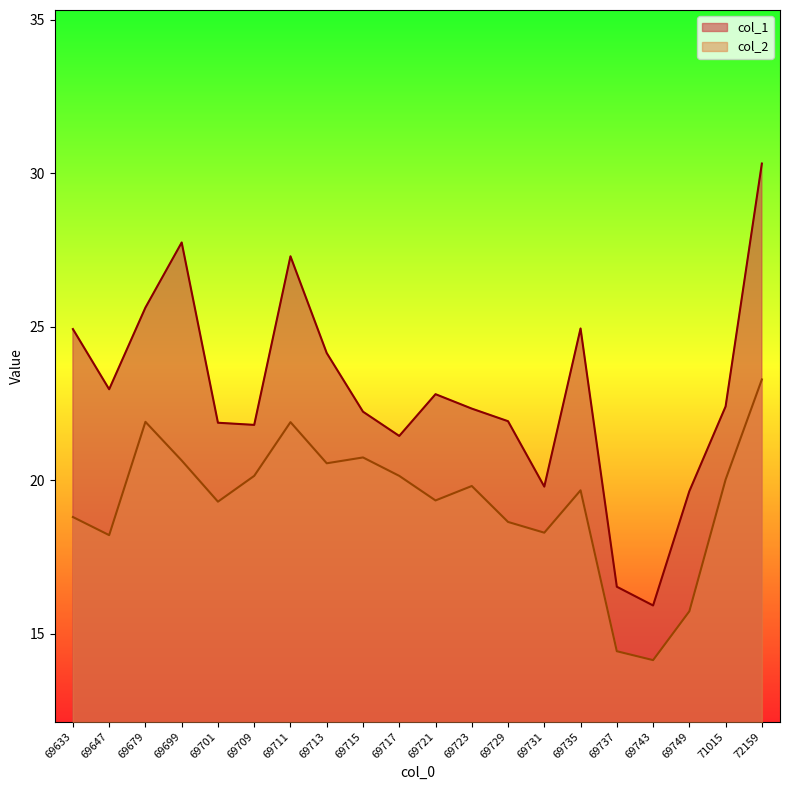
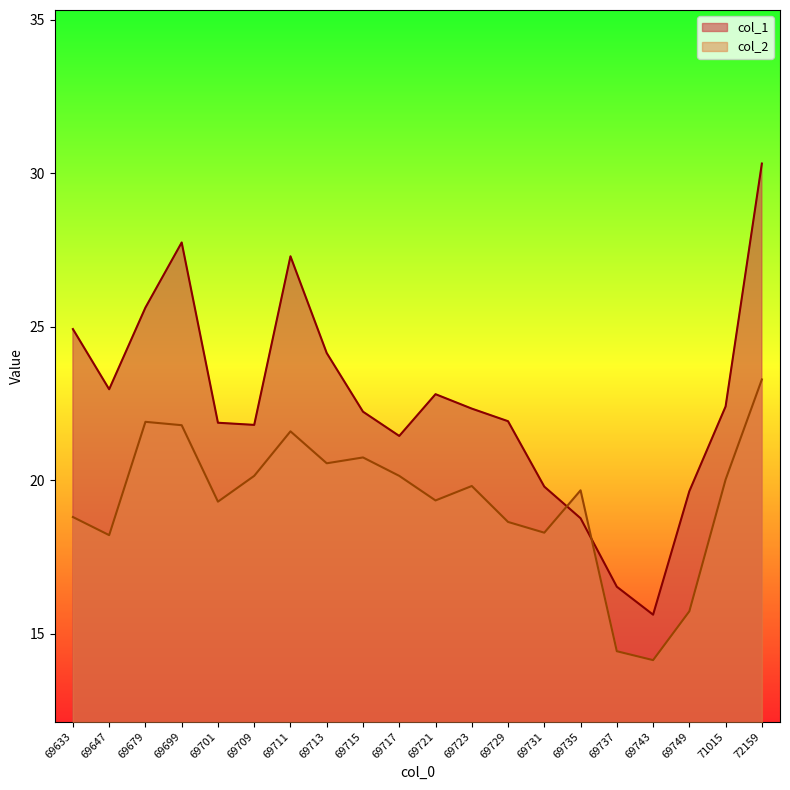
col_2, 69699: 20.6 -> 21.8
col_2, 69711: 21.9 -> 21.6
col_1, 69735: 24.9 -> 18.8
col_1, 69743: 15.9 -> 15.6
